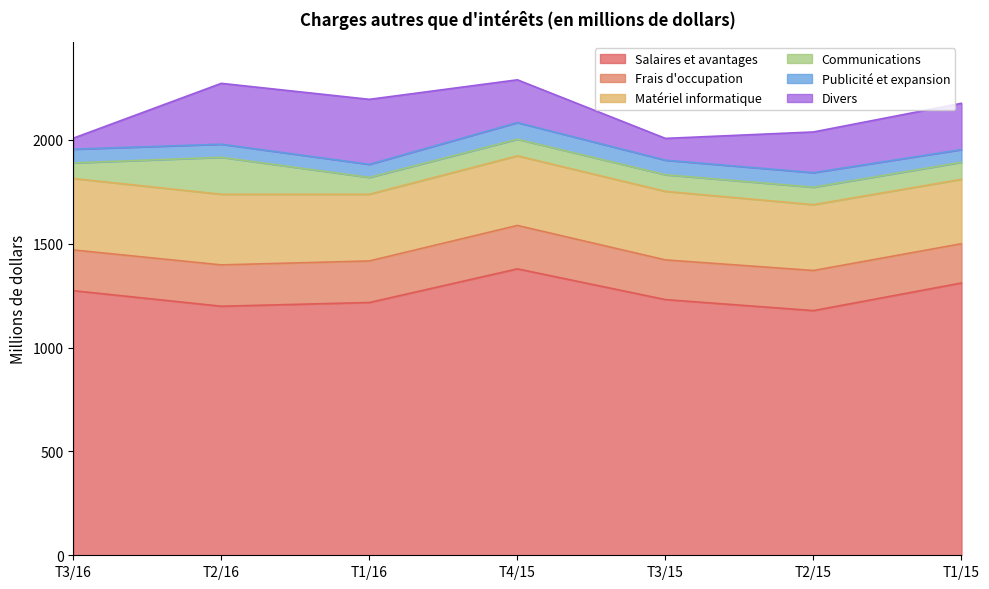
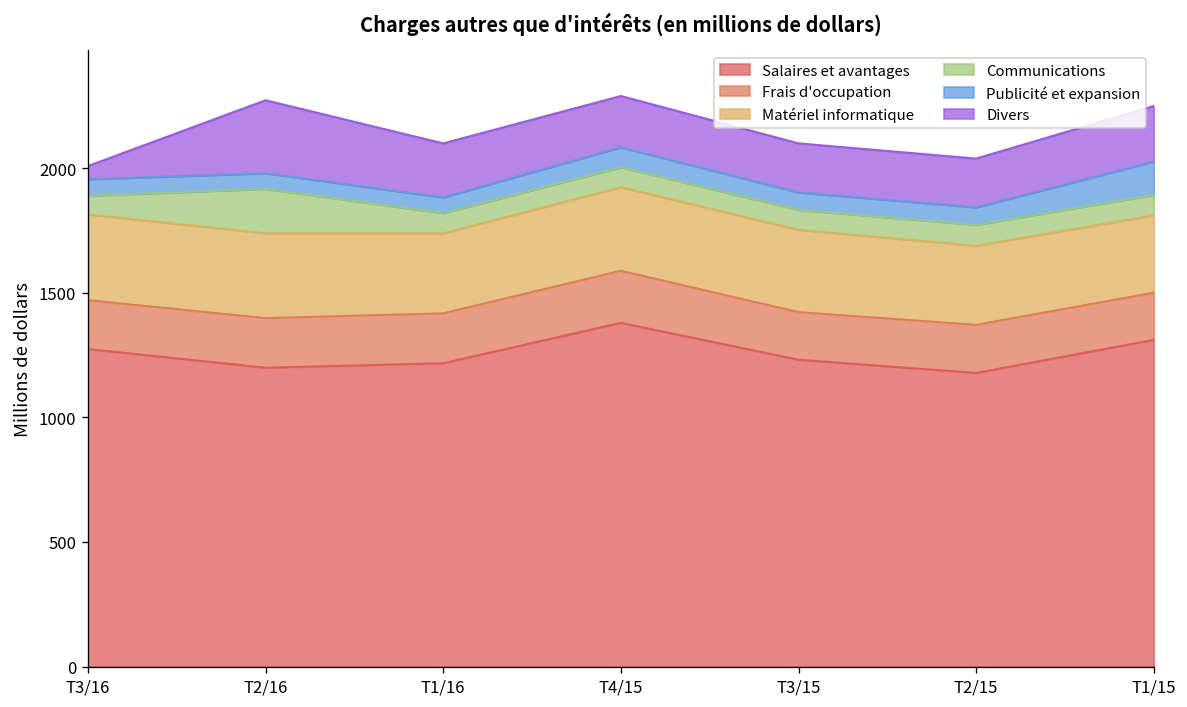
Divers, T1/16: 310 -> 220
Divers, T3/15: 110 -> 200
Publicité et expansion, T1/15: 60 -> 130
